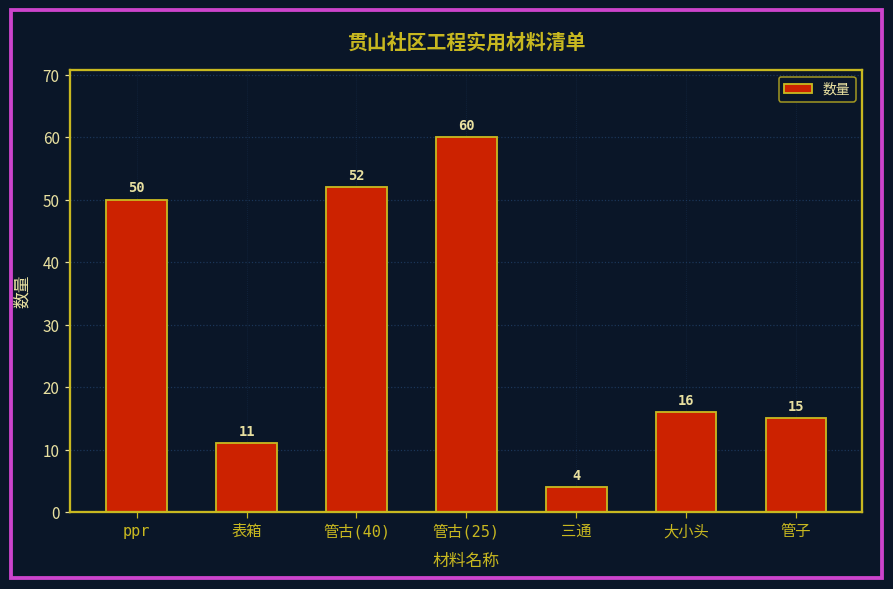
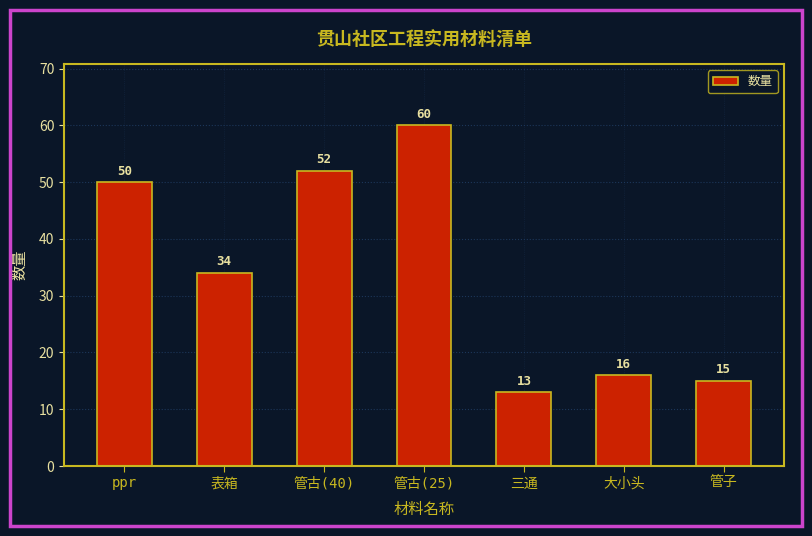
表箱: 11 -> 34
三通: 4 -> 13
